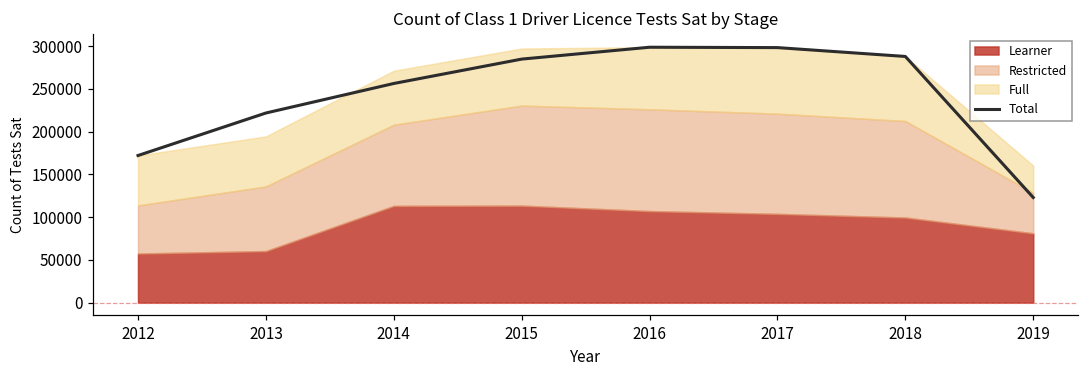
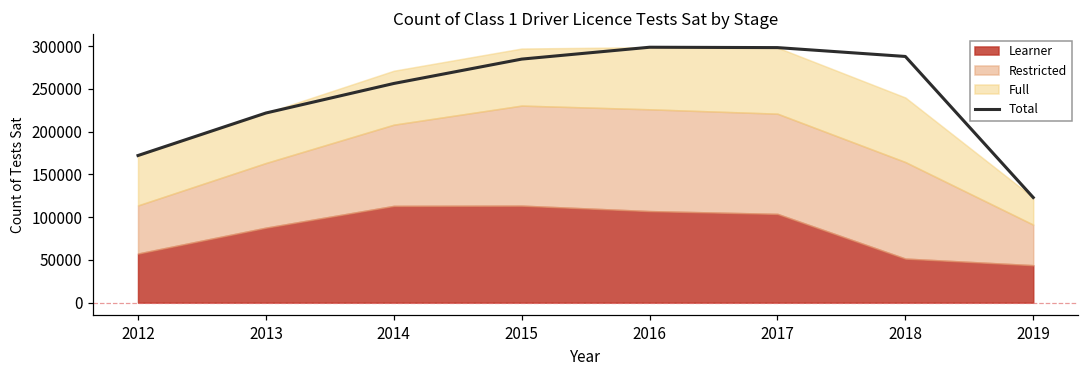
Learner, 2013: 60000 -> 90000
Learner, 2018: 100000 -> 50000
Learner, 2019: 80000 -> 40000
